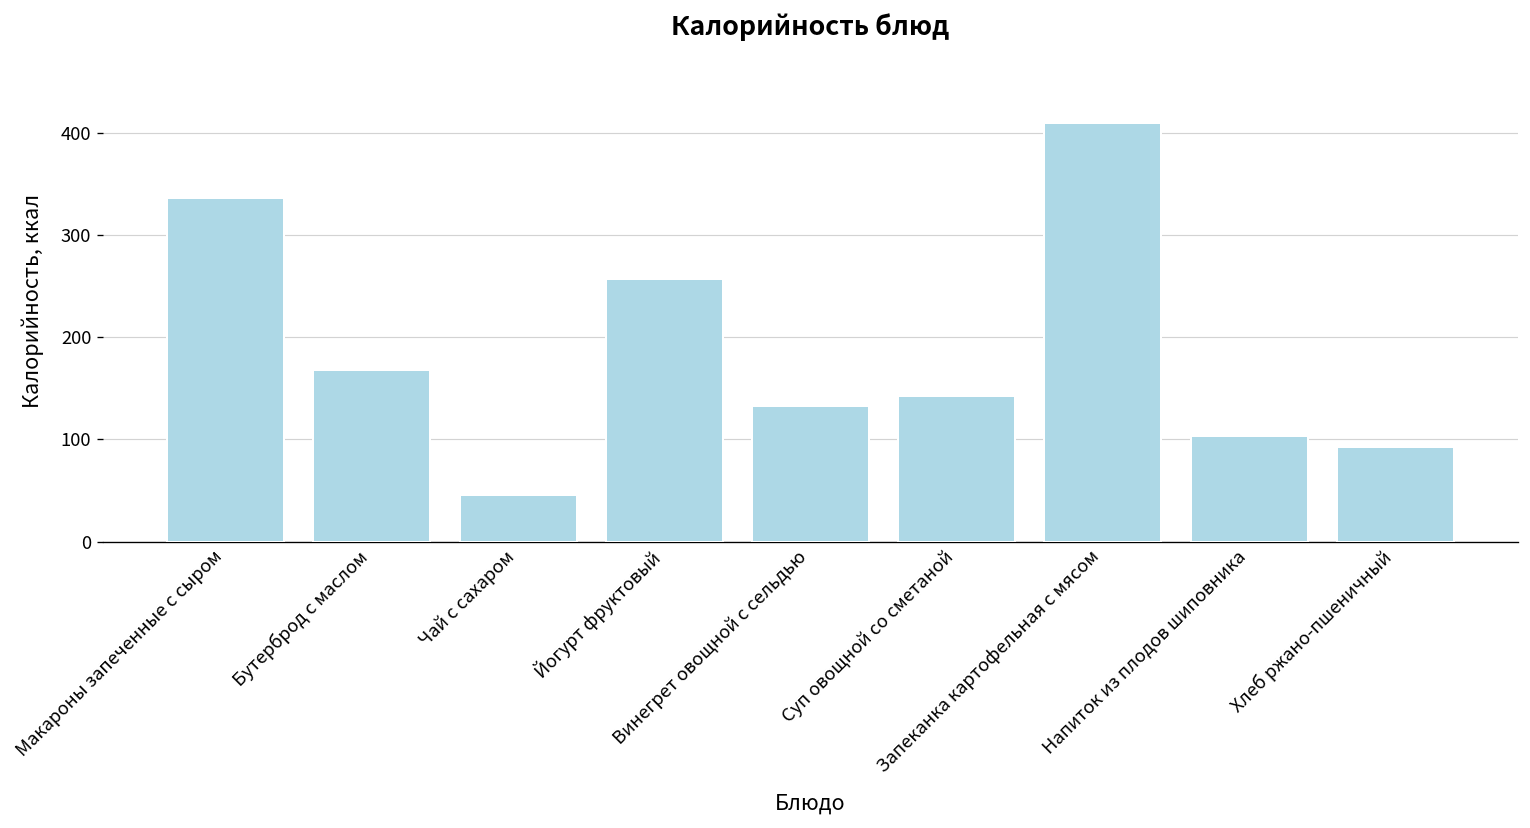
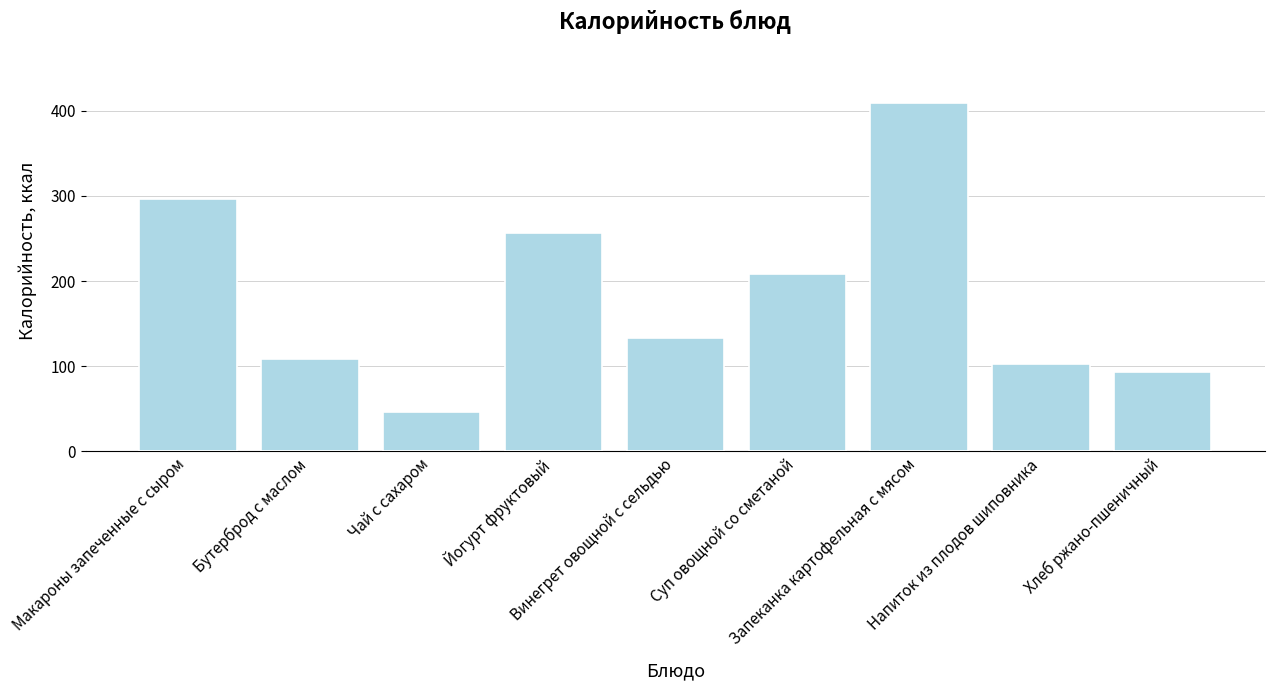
Макароны запеченные с сыром: 340 -> 300
Бутерброд с маслом: 170 -> 110
Суп овощной со сметаной: 140 -> 210
